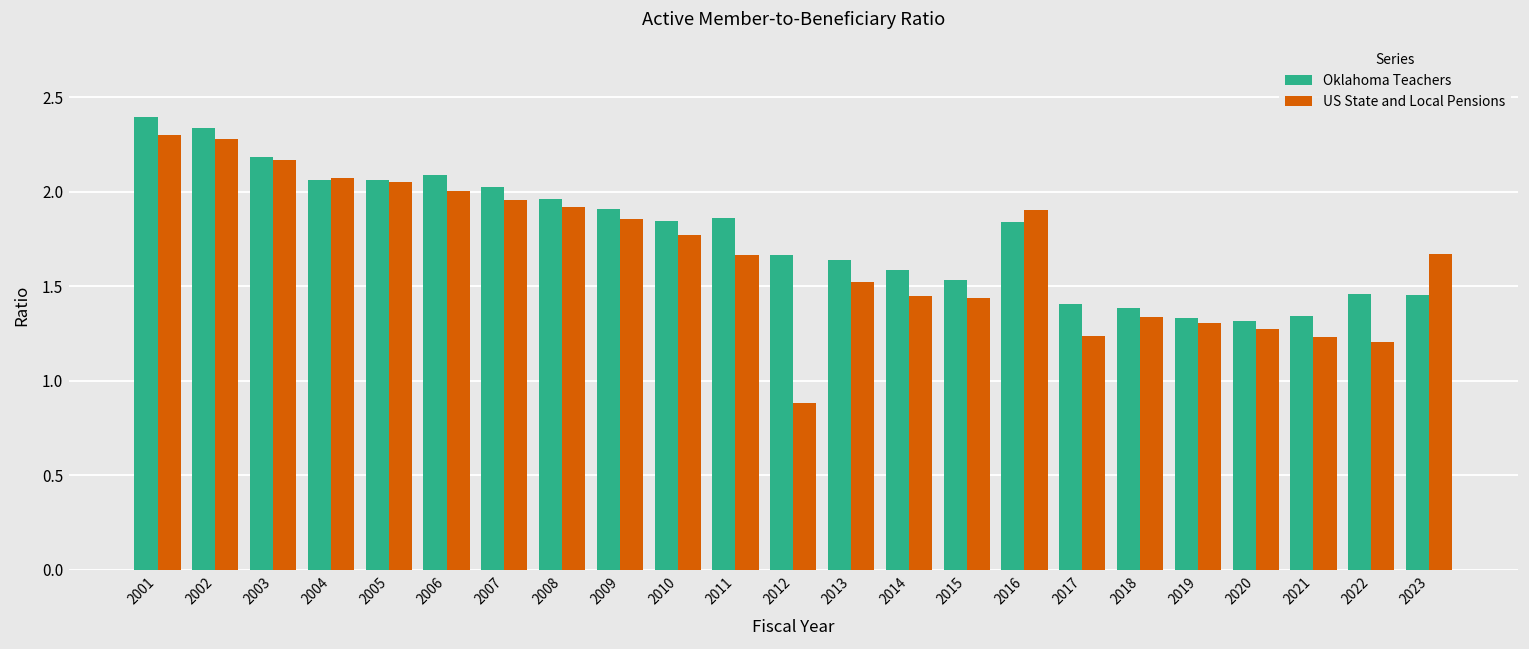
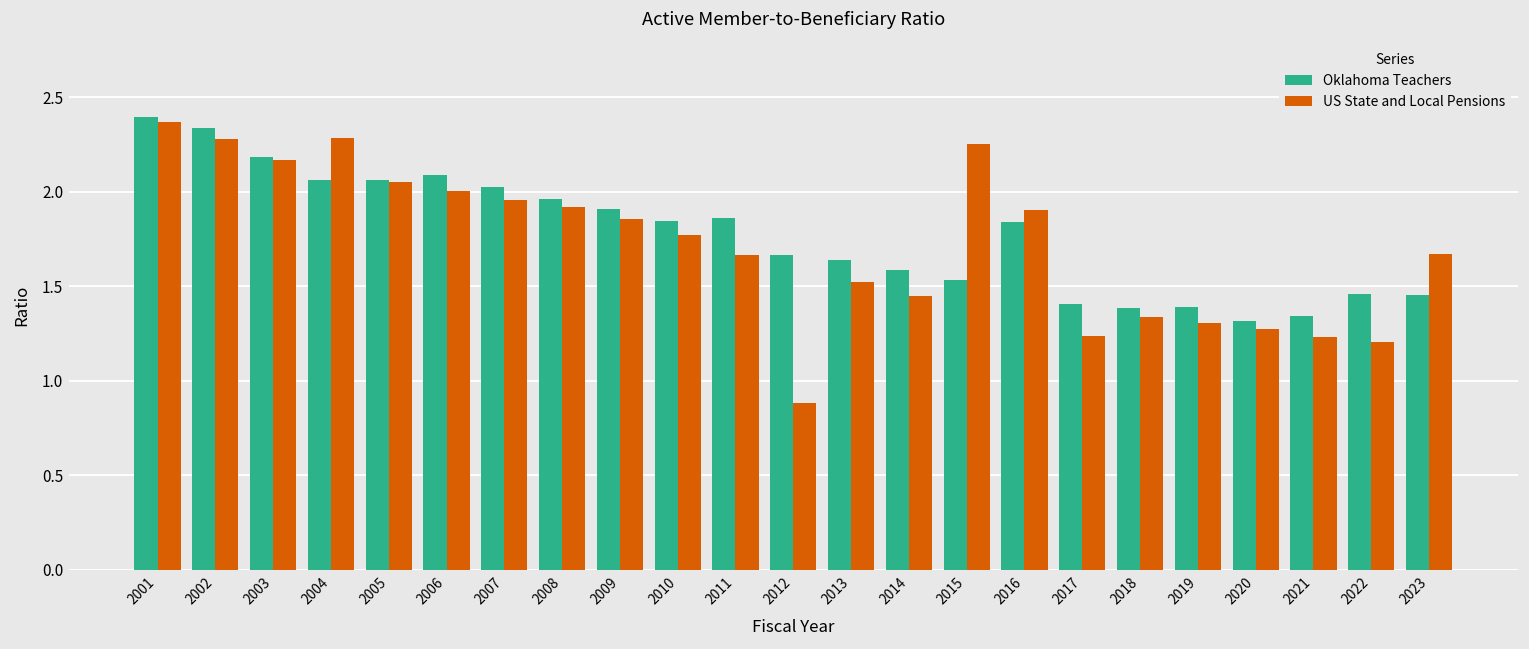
US State and Local Pensions, 2001: 2.30 -> 2.37
US State and Local Pensions, 2004: 2.07 -> 2.29
US State and Local Pensions, 2015: 1.44 -> 2.25
Oklahoma Teachers, 2019: 1.33 -> 1.39
